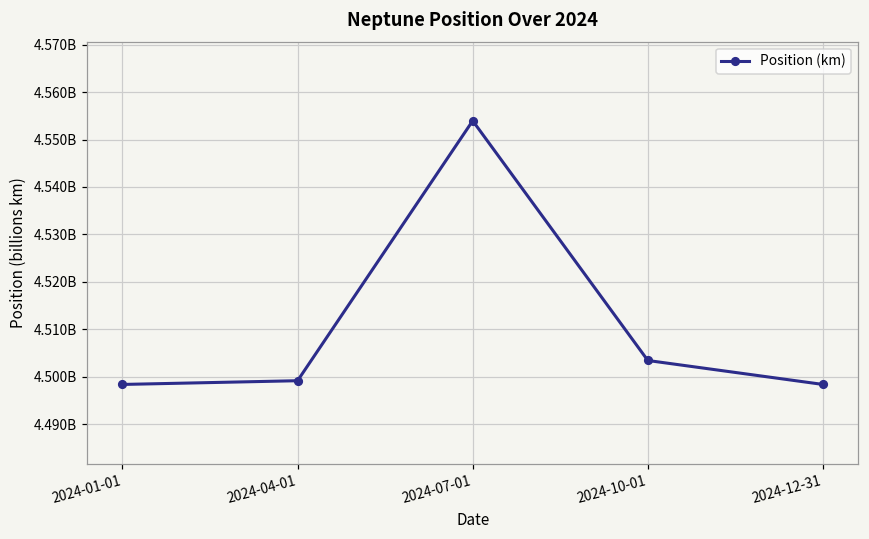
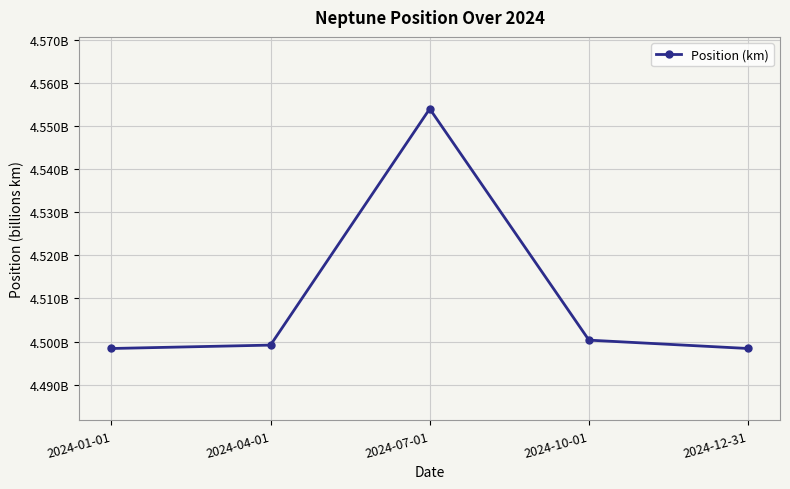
2024-10-01: 4503000000 -> 4500000000
